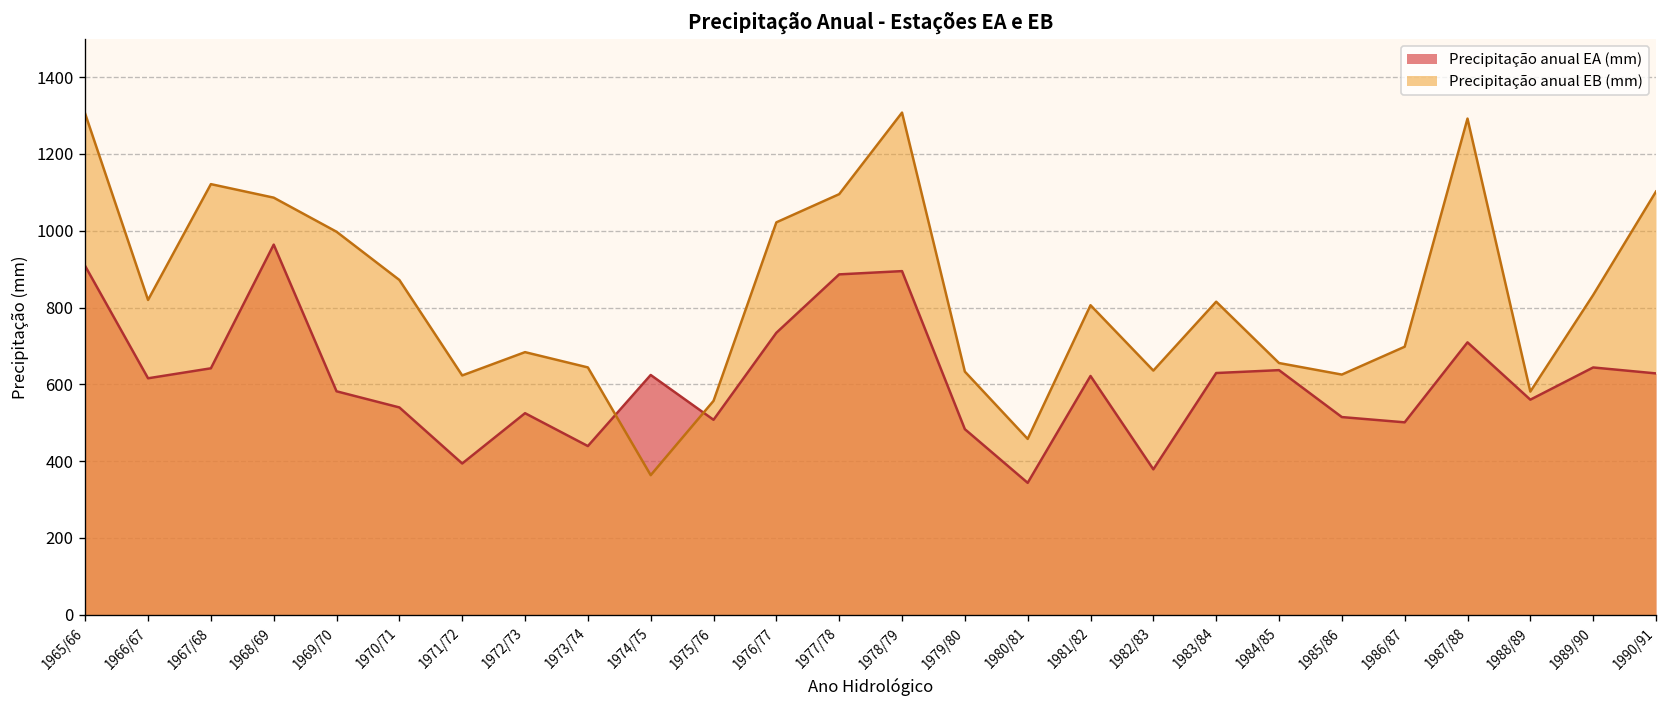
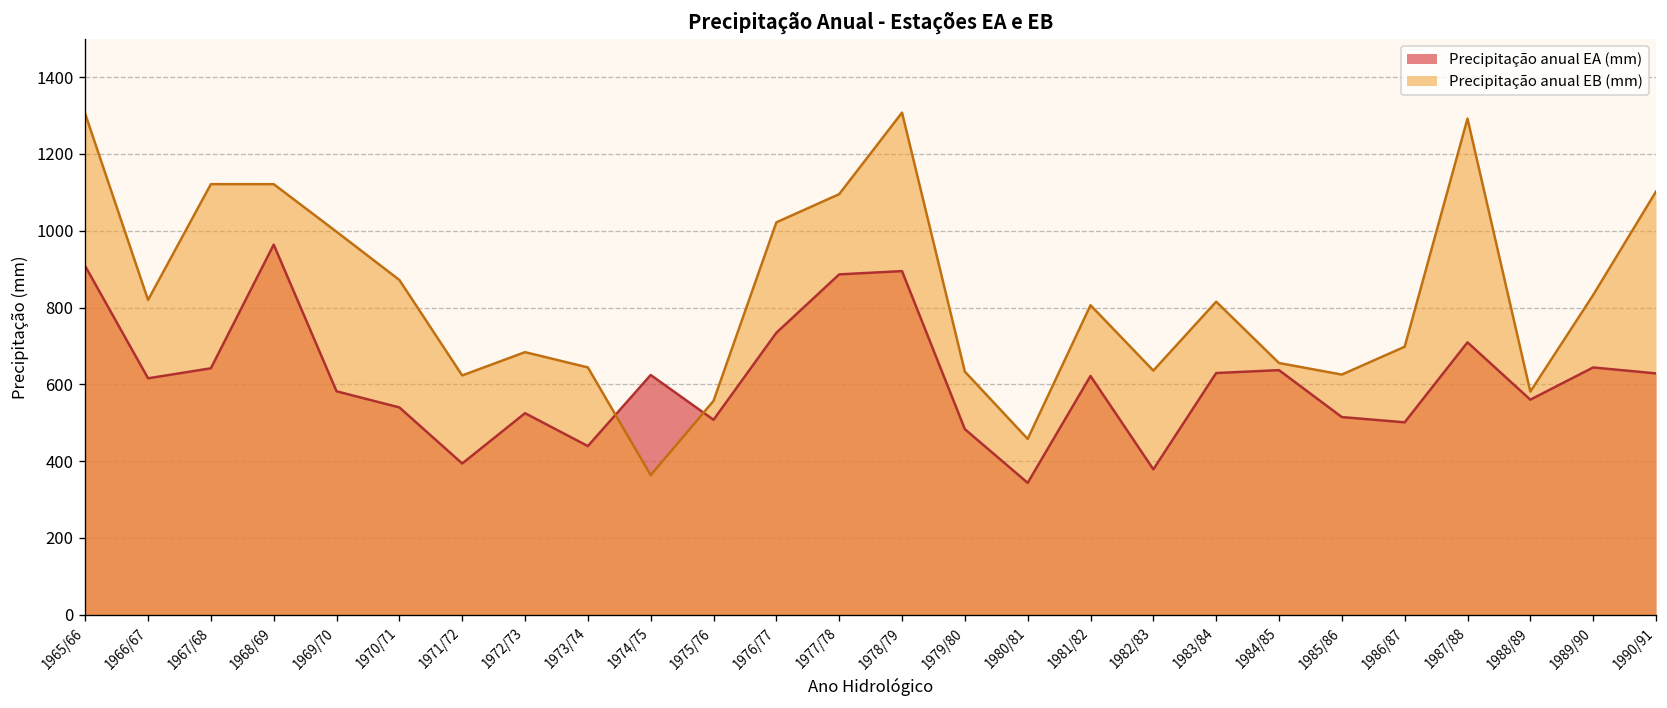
Precipitação anual EB (mm), 1968/69: 1090 -> 1120
